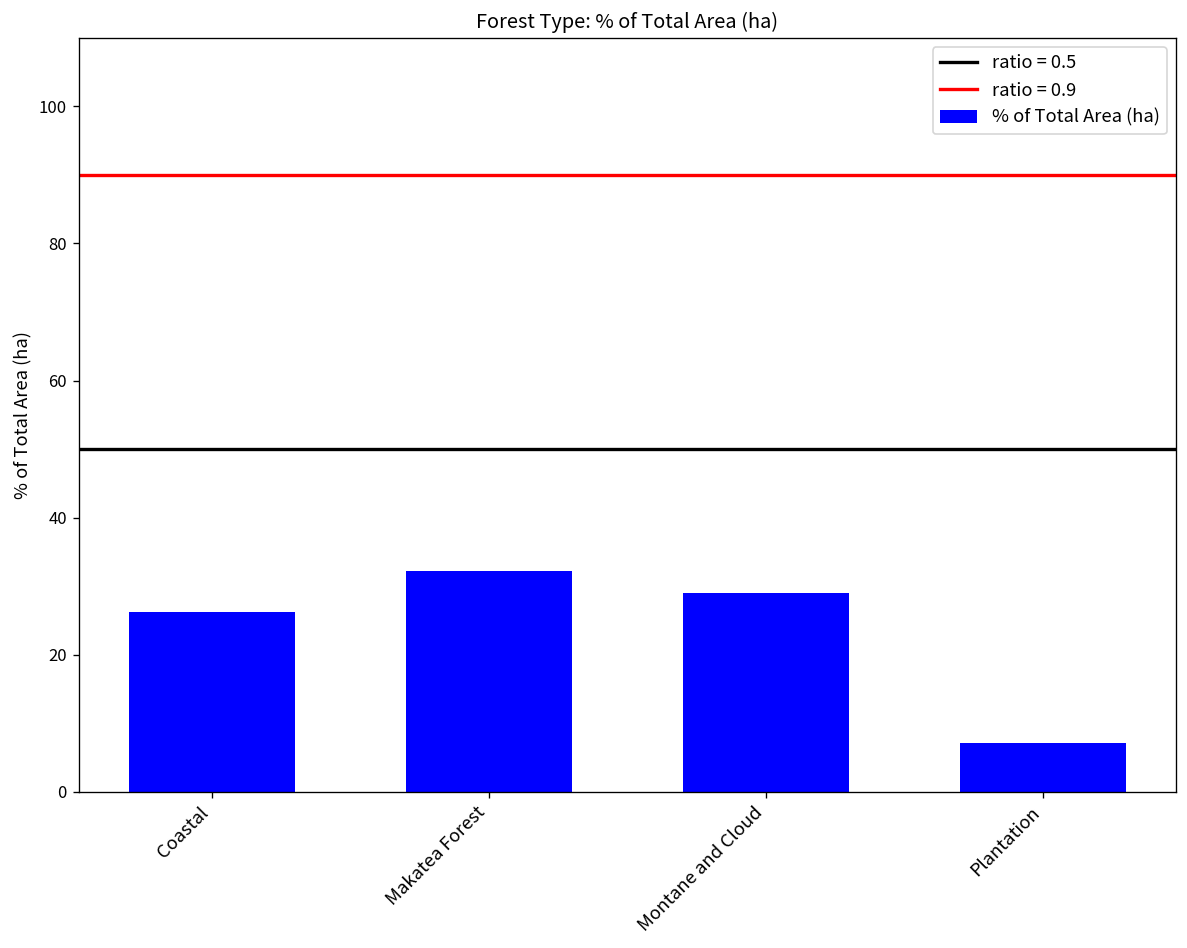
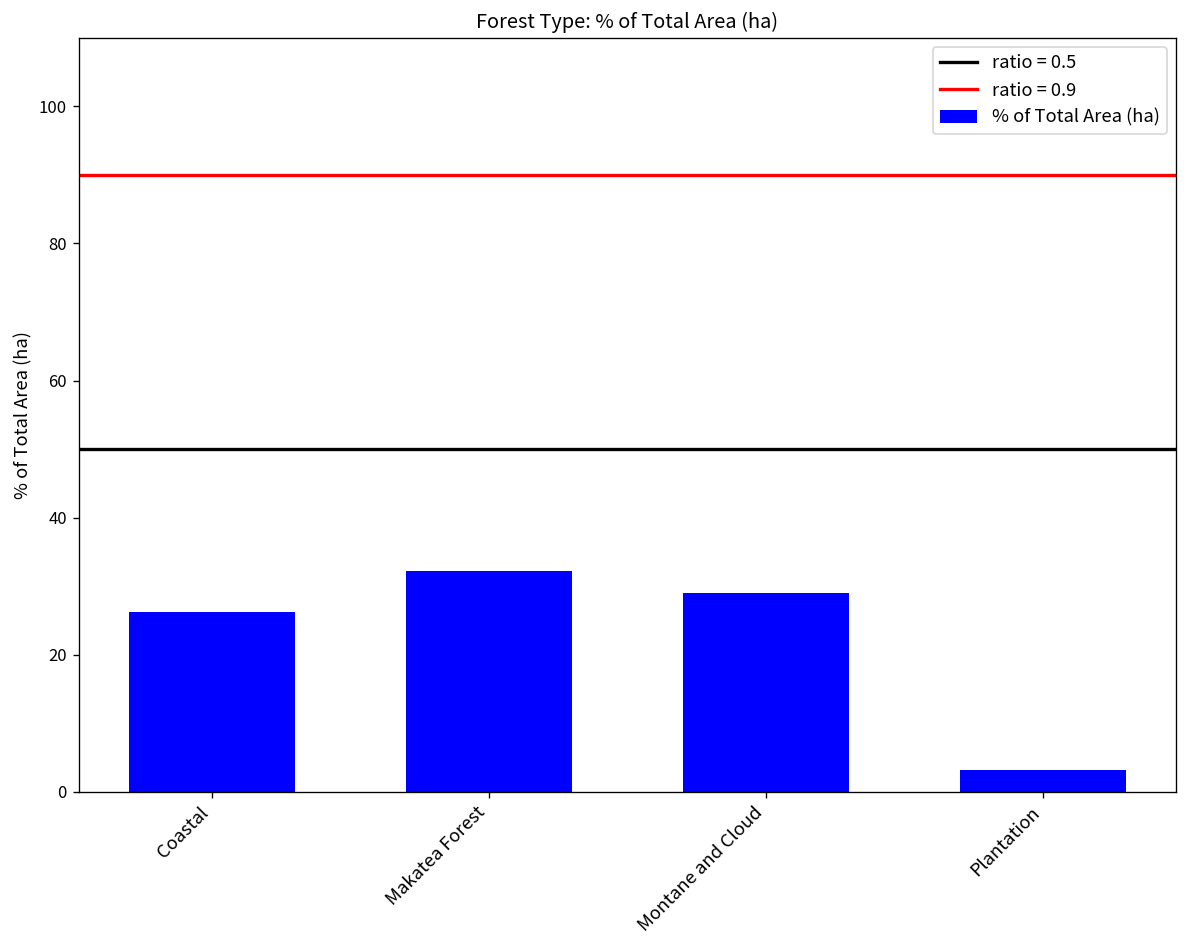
Plantation: 7 -> 3
